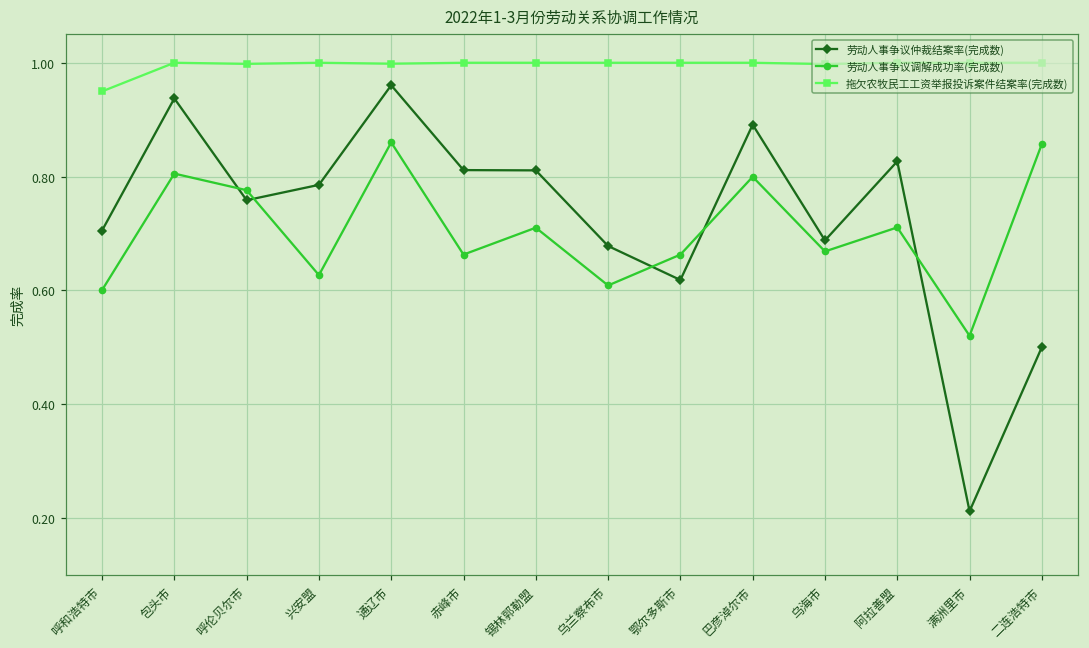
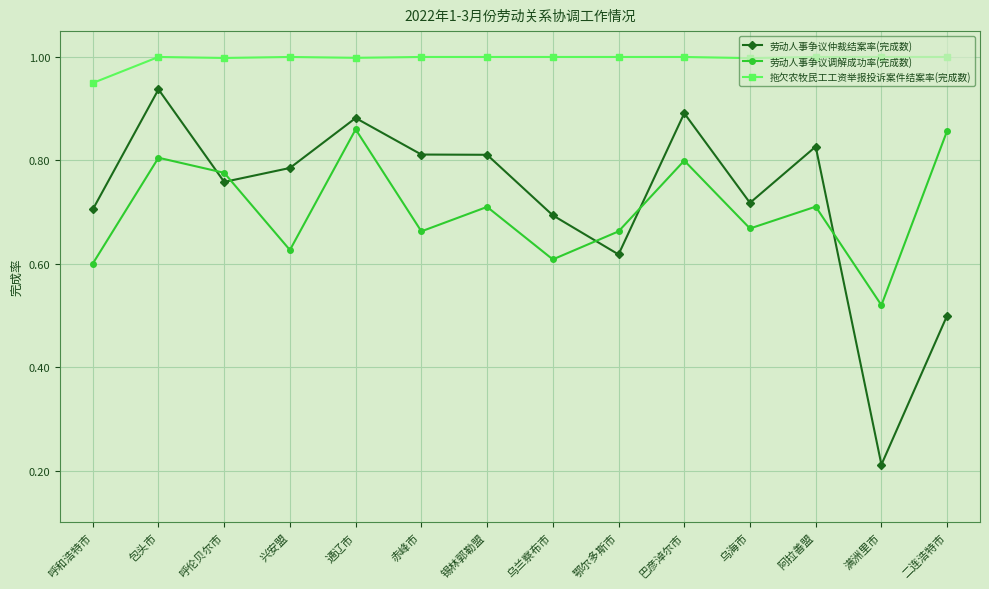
劳动人事争议仲裁结案率(完成数), 通辽市: 0.96 -> 0.88
劳动人事争议仲裁结案率(完成数), 乌兰察布市: 0.68 -> 0.69
劳动人事争议仲裁结案率(完成数), 乌海市: 0.69 -> 0.72
